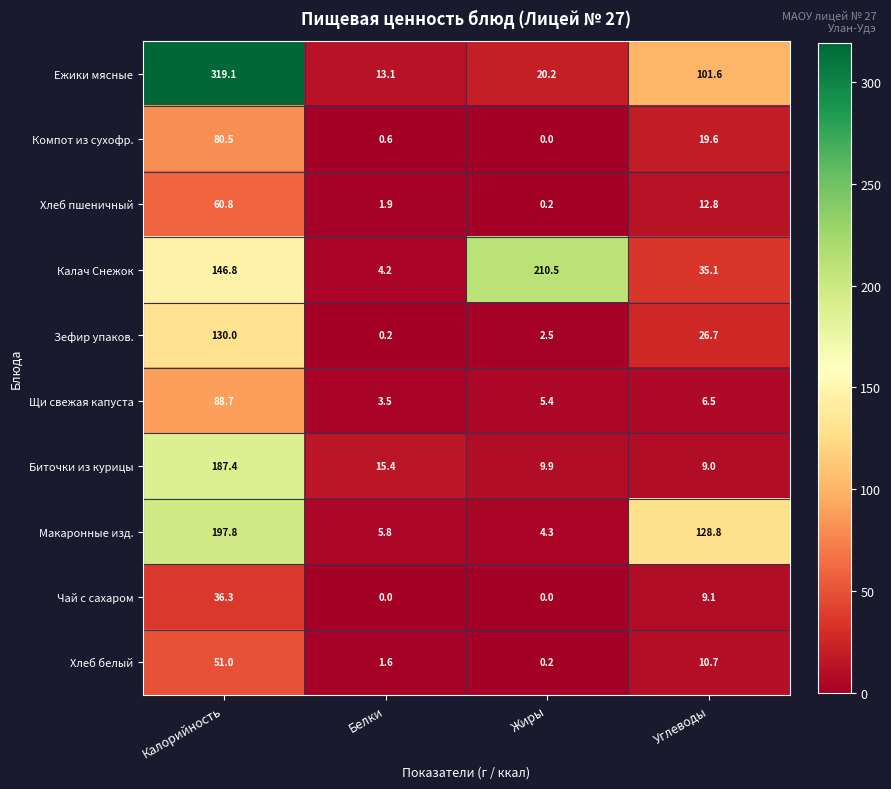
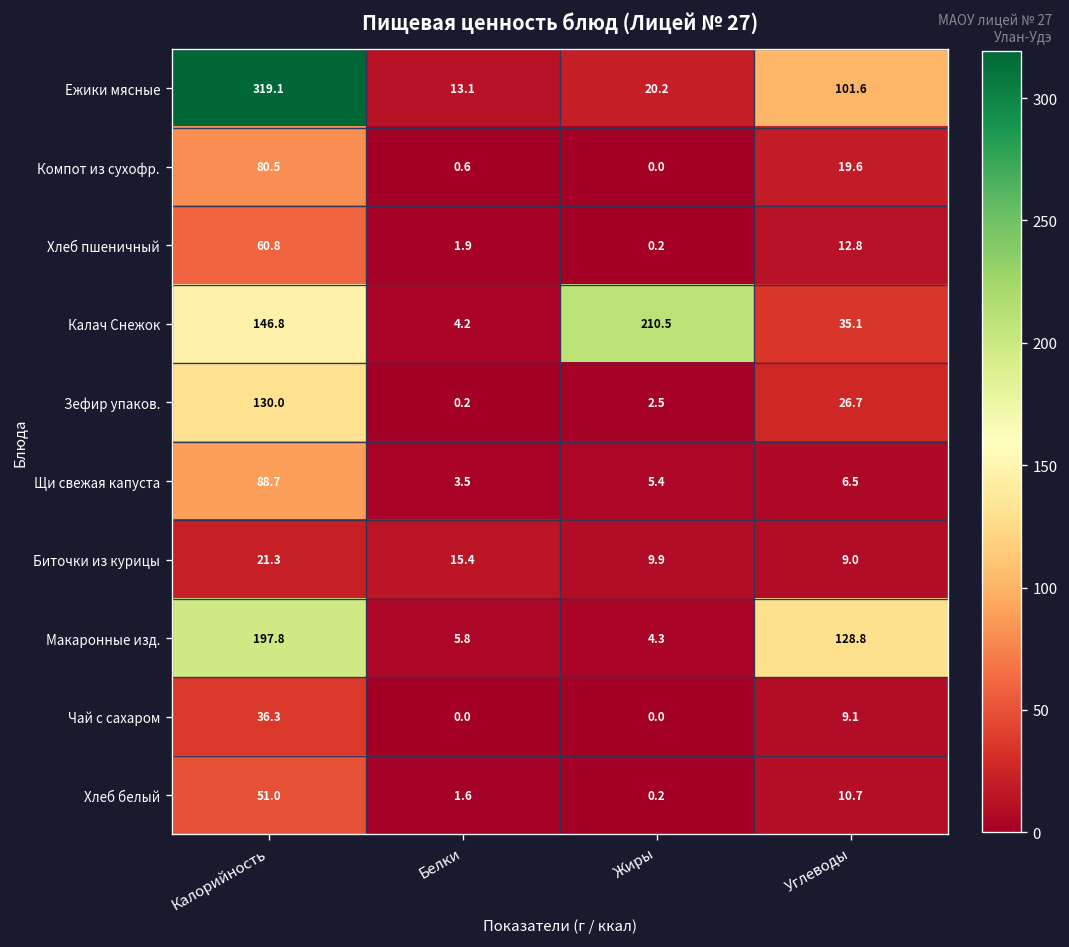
Биточки из курицы, Калорийность: 187.4 -> 21.3
